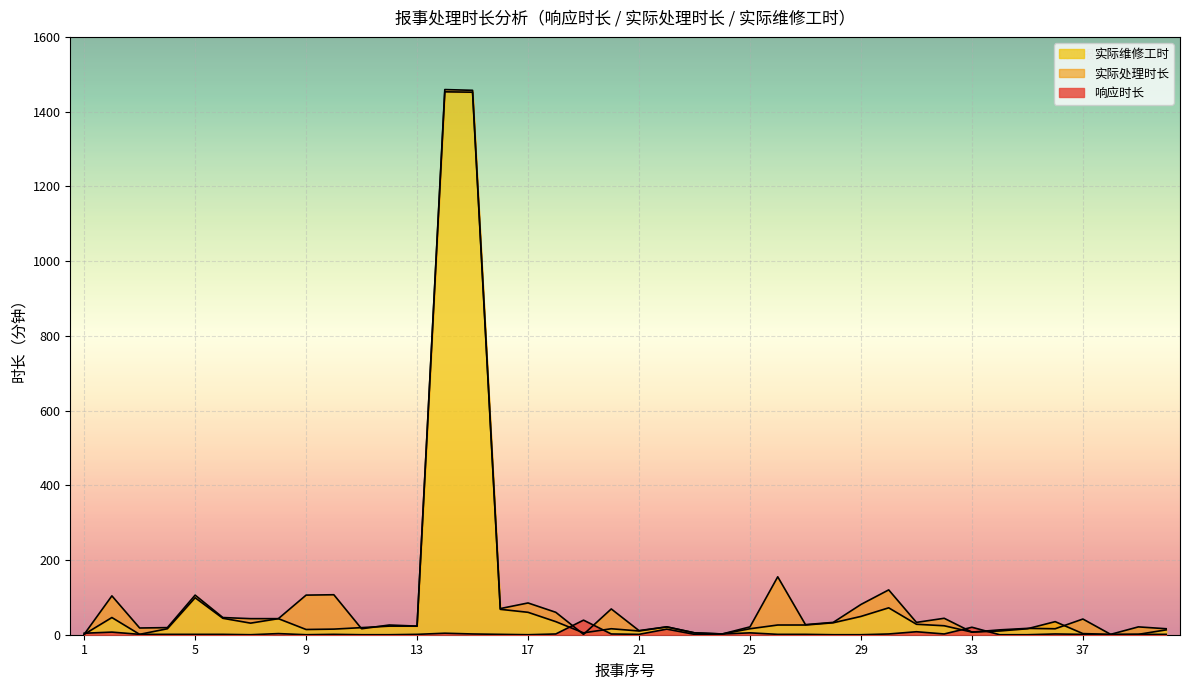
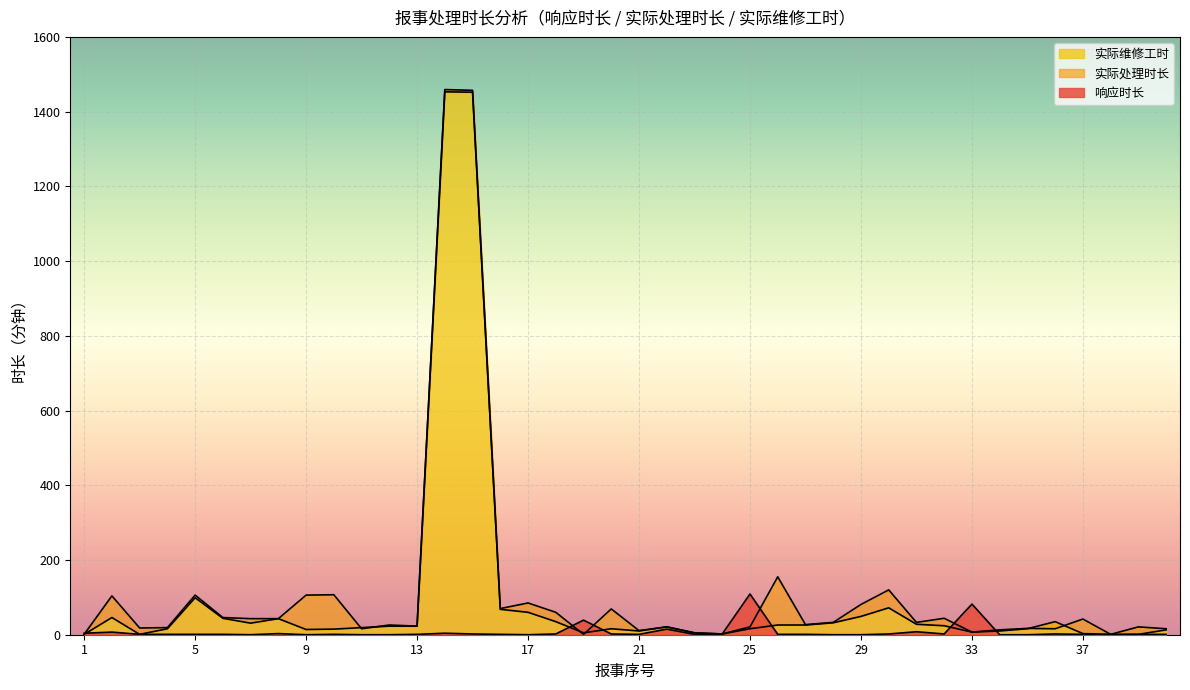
响应时长, 25: 10 -> 110
响应时长, 33: 20 -> 80
